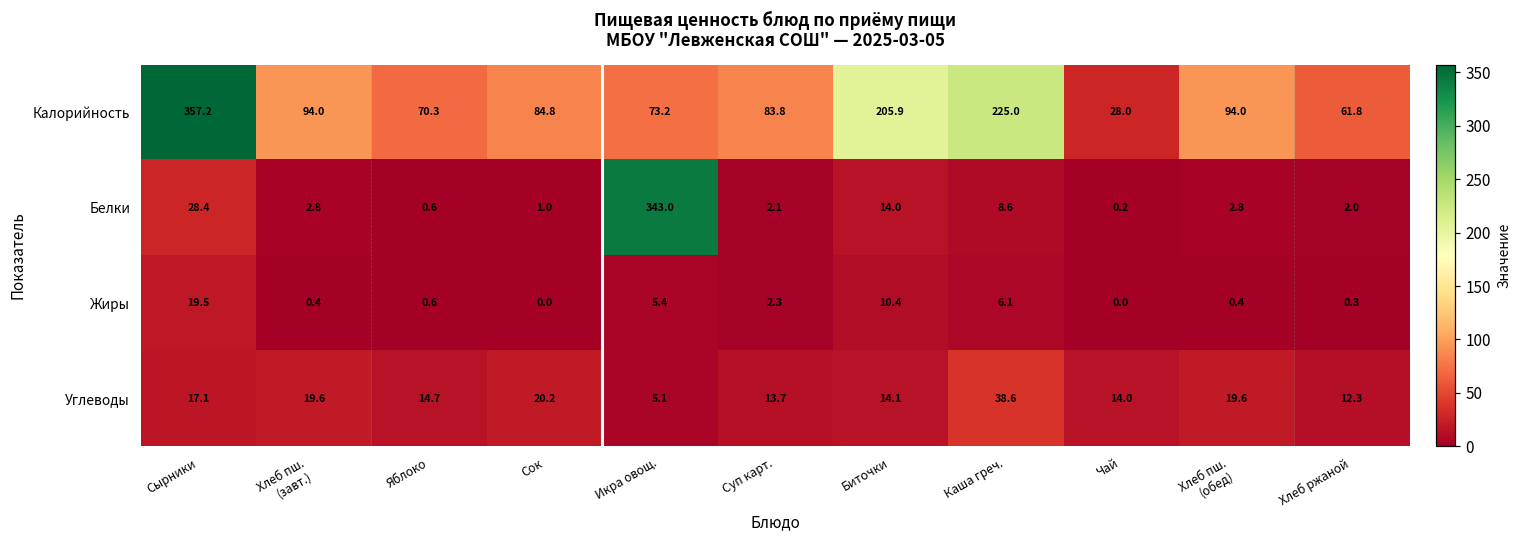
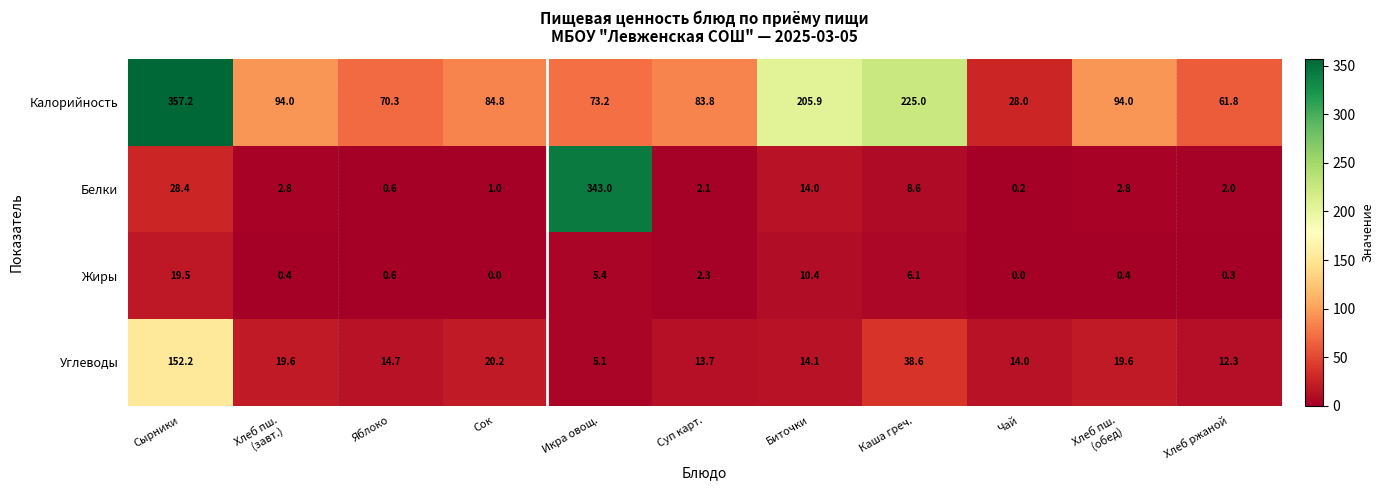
Углеводы, Сырники: 17.1 -> 152.2
